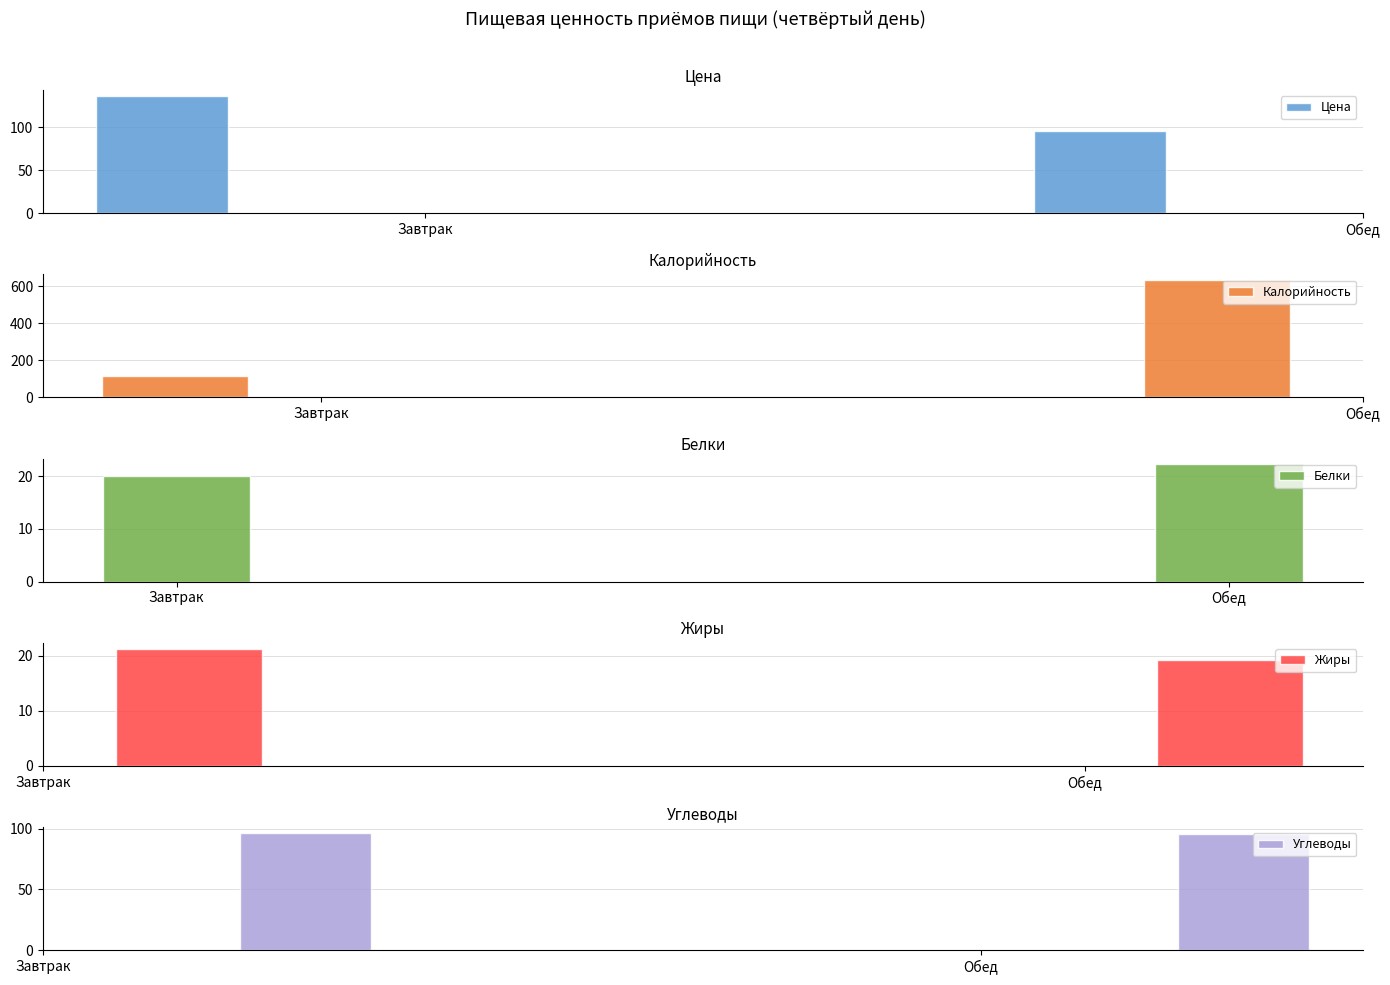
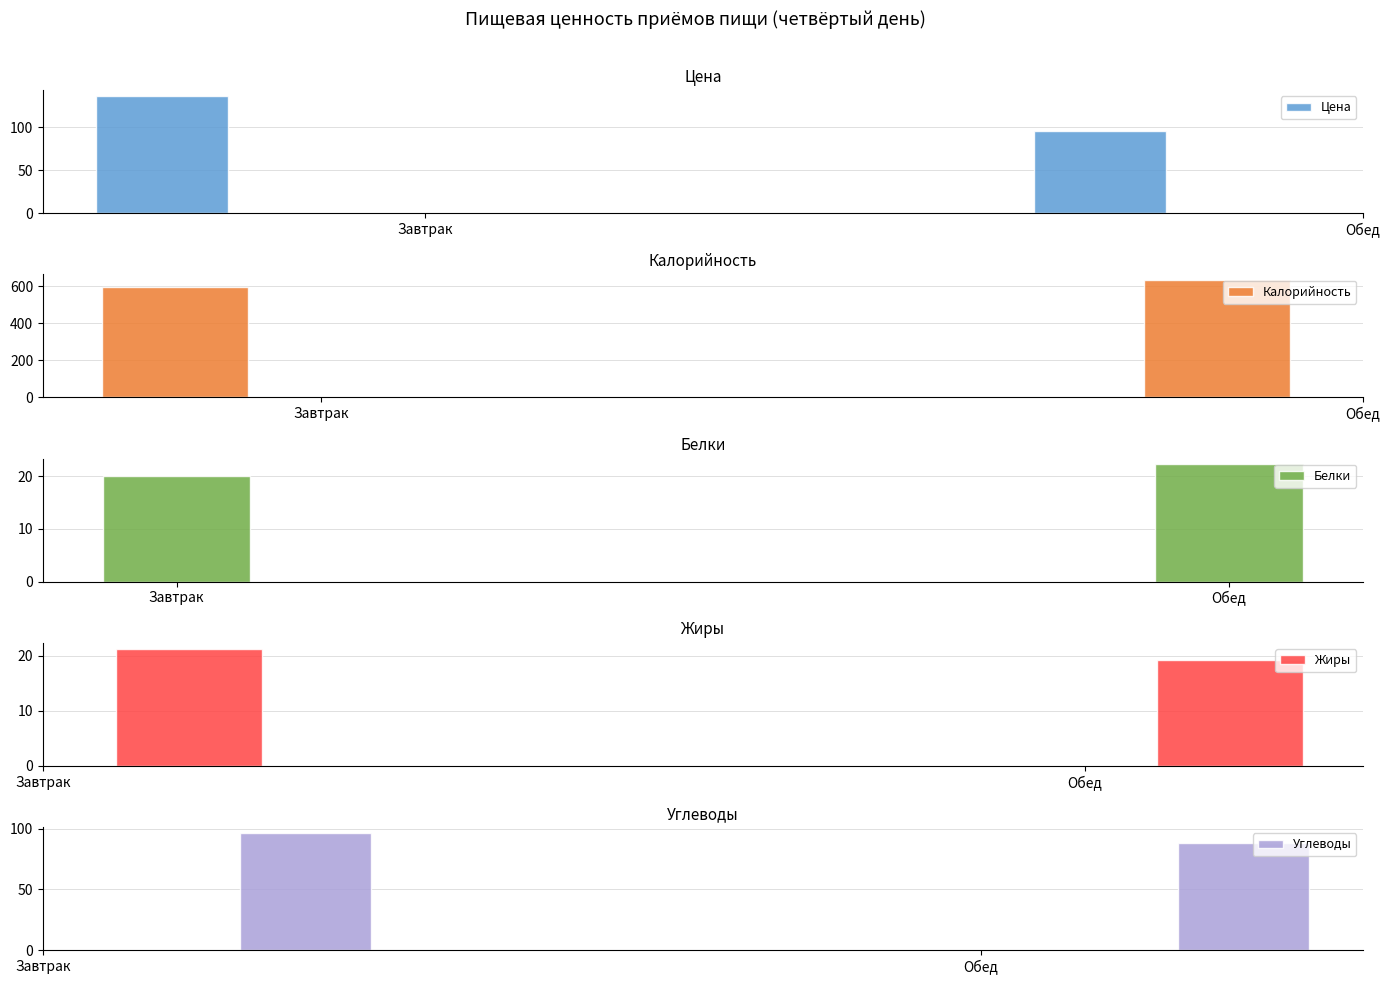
Калорийность, Завтрак: 110 -> 590
Углеводы, Обед: 95 -> 88
